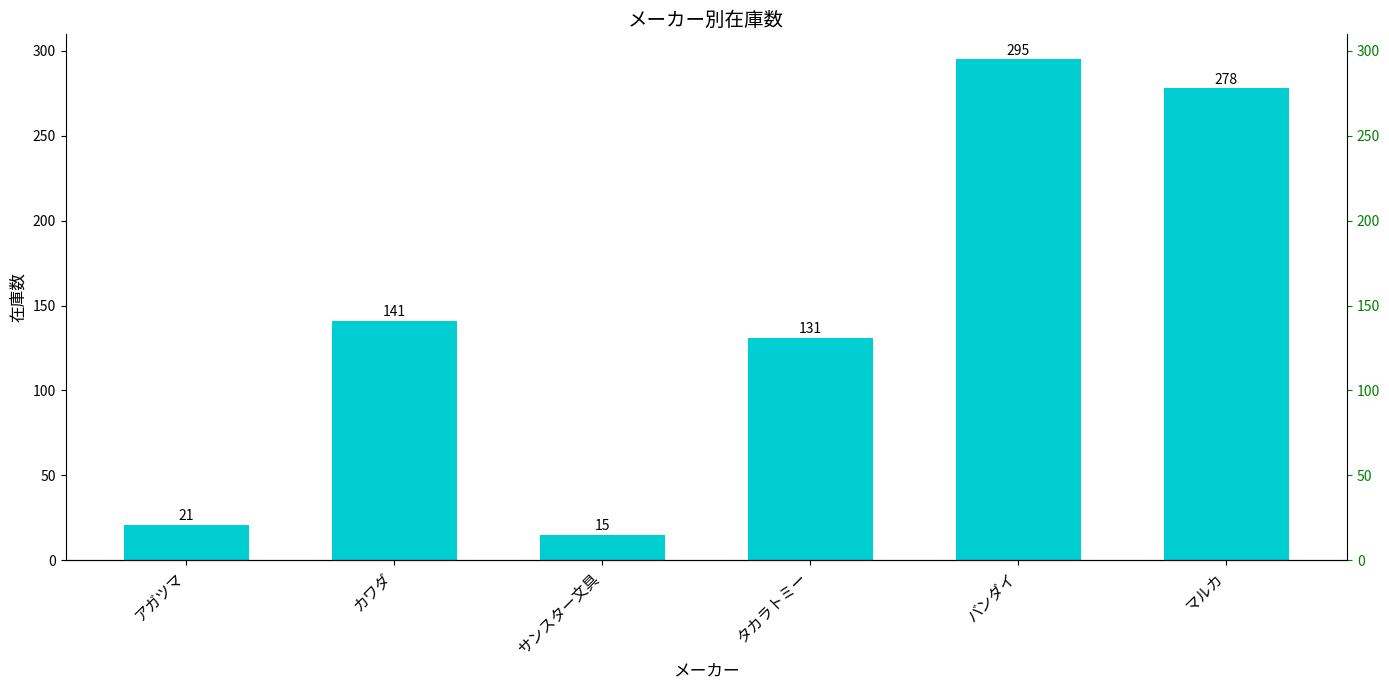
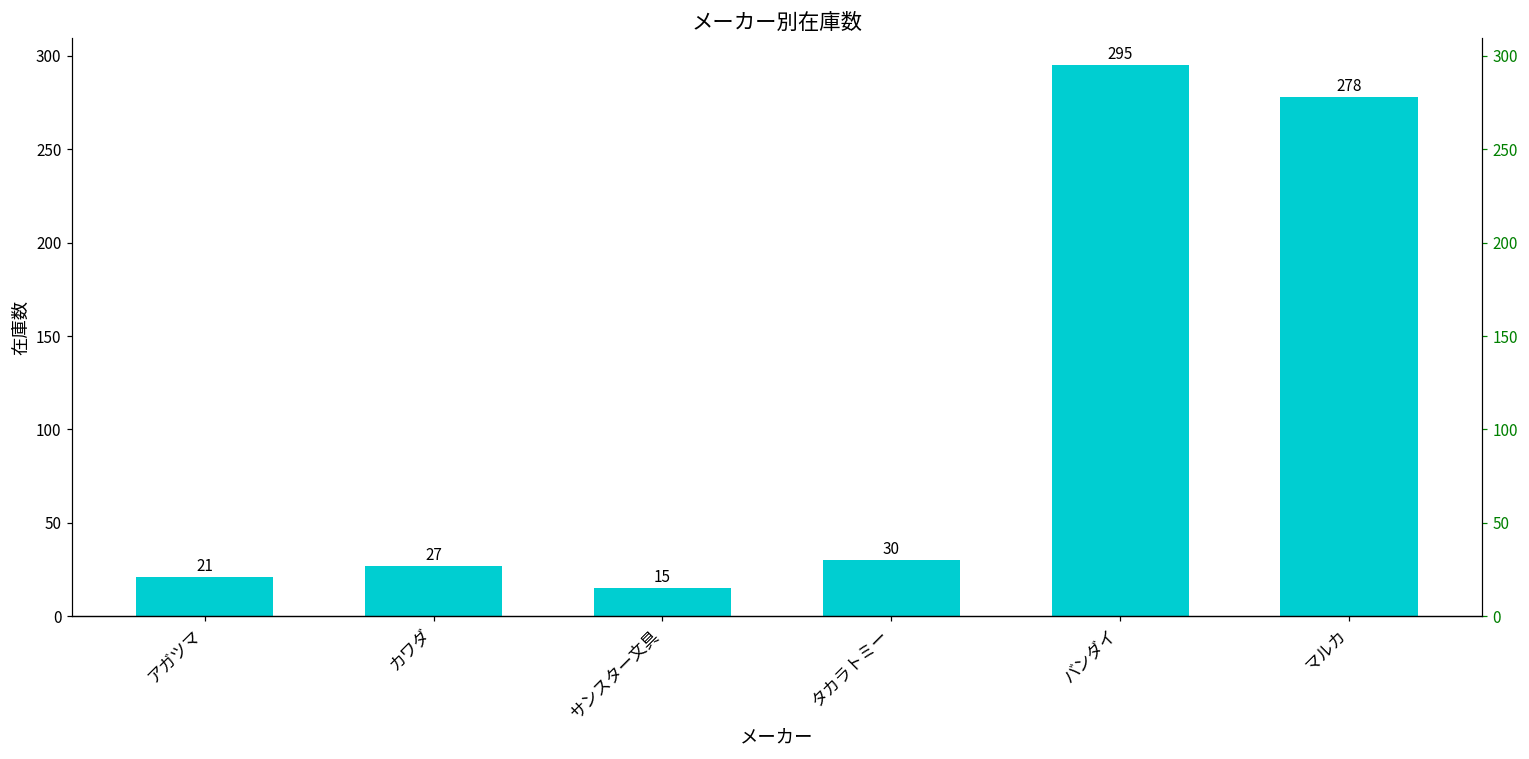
カワダ: 141 -> 27
タカラトミー: 131 -> 30
